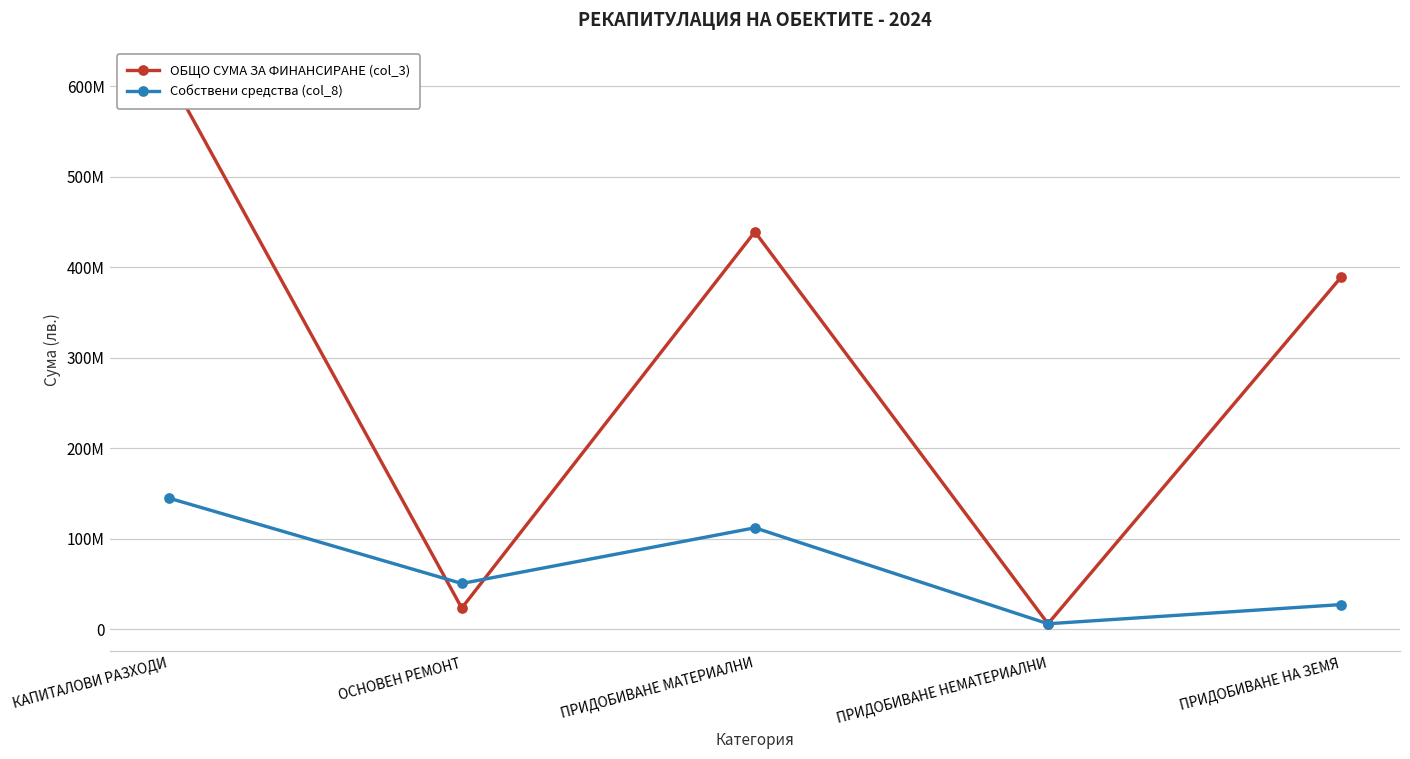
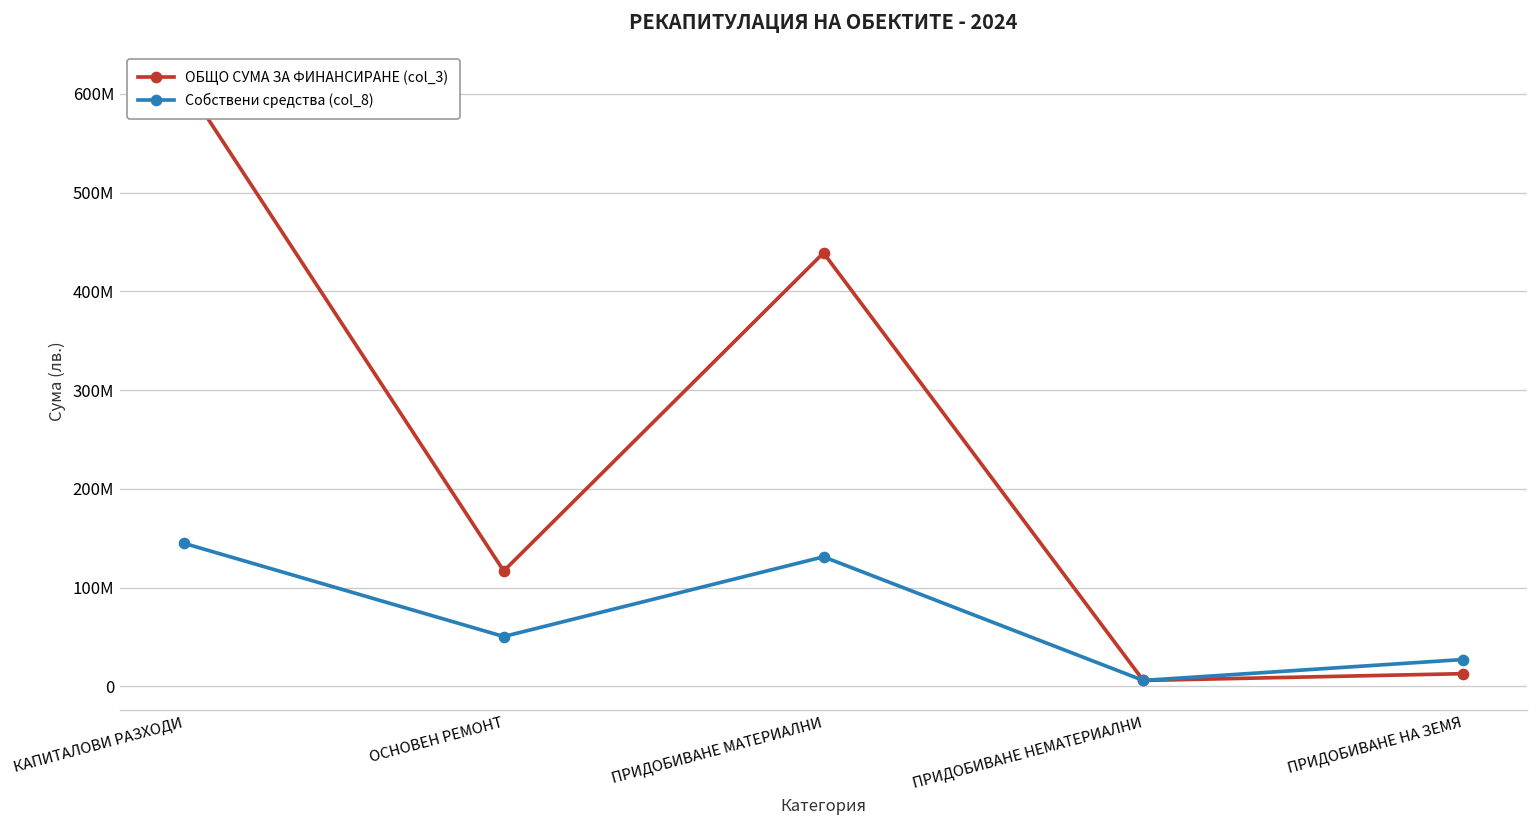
ОБЩО СУМА ЗА ФИНАНСИРАНЕ (col_3), ОСНОВЕН РЕМОНТ: 20000000 -> 120000000
Собствени средства (col_8), ПРИДОБИВАНЕ МАТЕРИАЛНИ: 110000000 -> 130000000
ОБЩО СУМА ЗА ФИНАНСИРАНЕ (col_3), ПРИДОБИВАНЕ НА ЗЕМЯ: 390000000 -> 10000000
